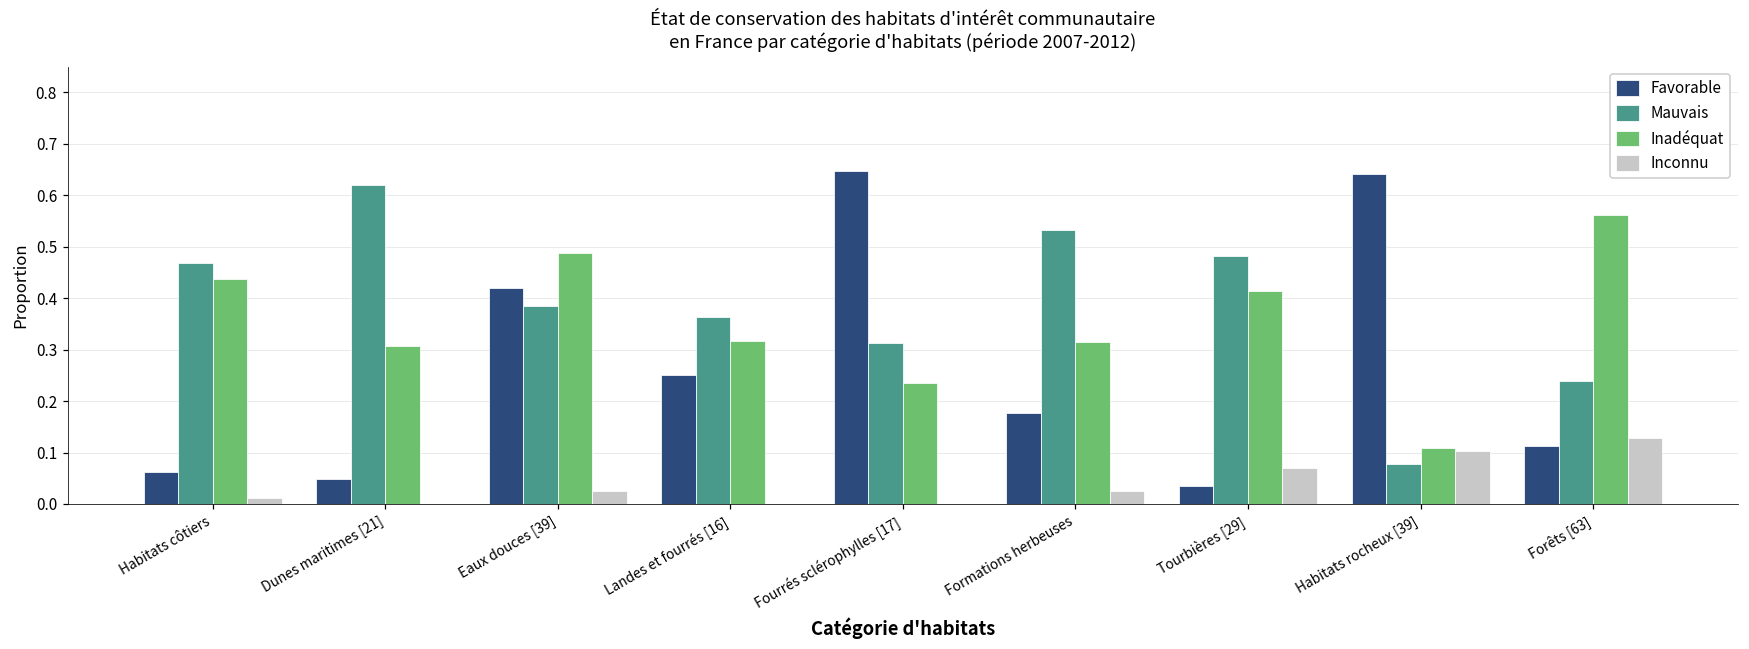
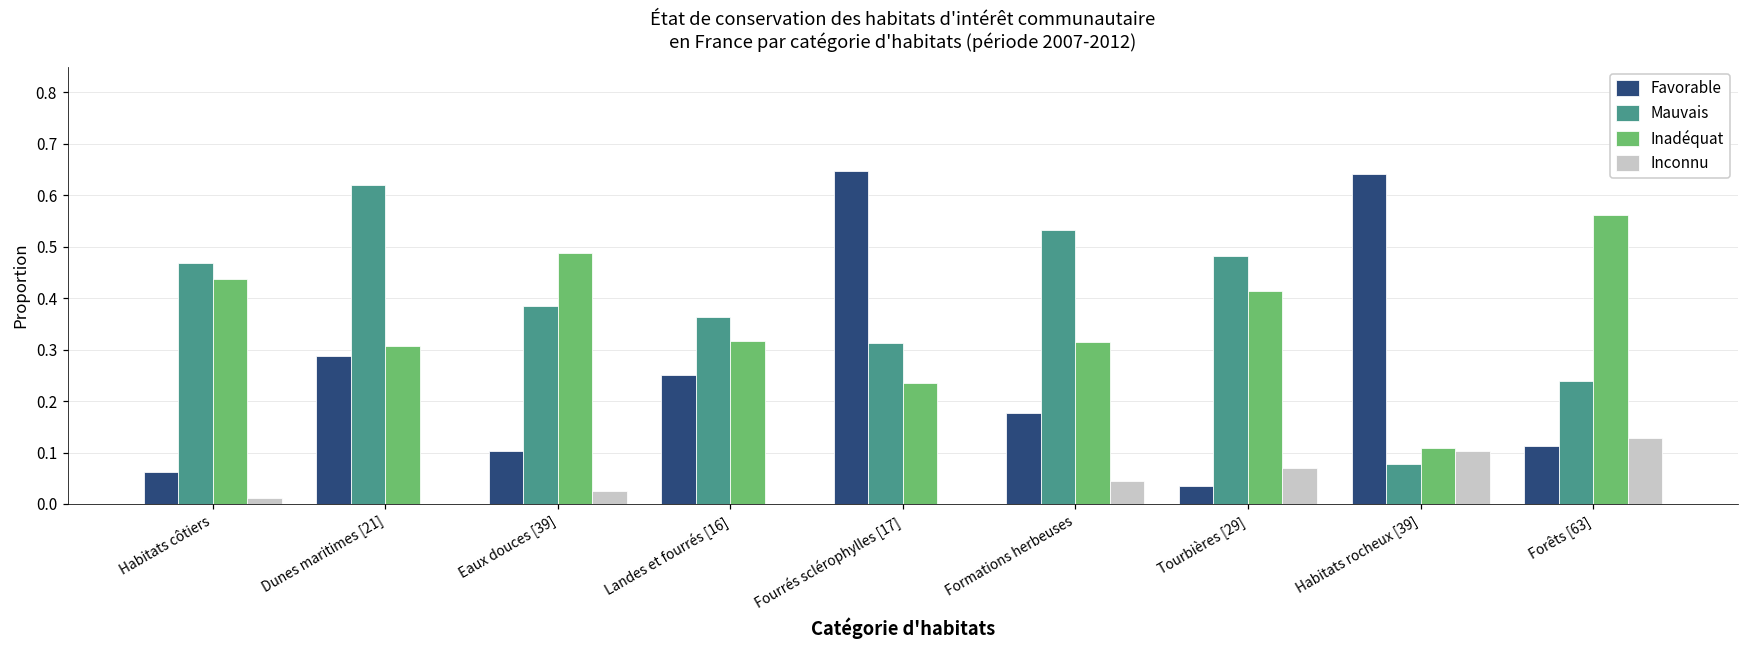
Favorable, Dunes maritimes [21]: 0.05 -> 0.29
Favorable, Eaux douces [39]: 0.42 -> 0.10
Inconnu, Formations herbeuses: 0.03 -> 0.04
